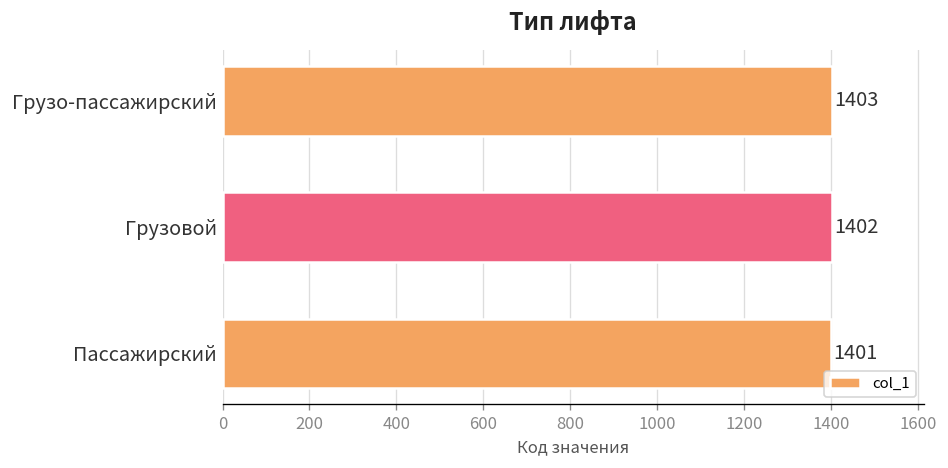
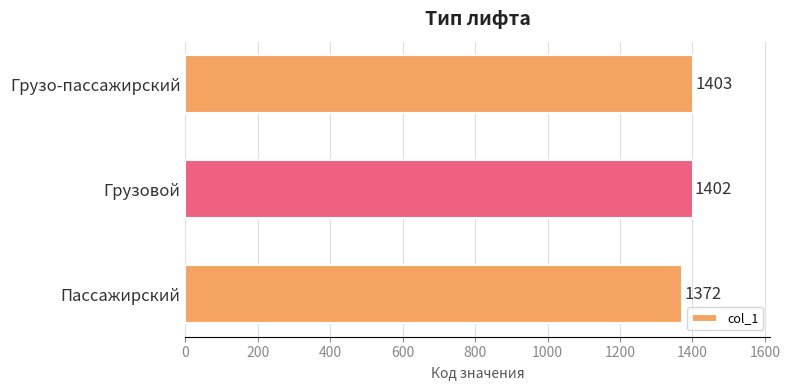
Пассажирский: 1401 -> 1372
